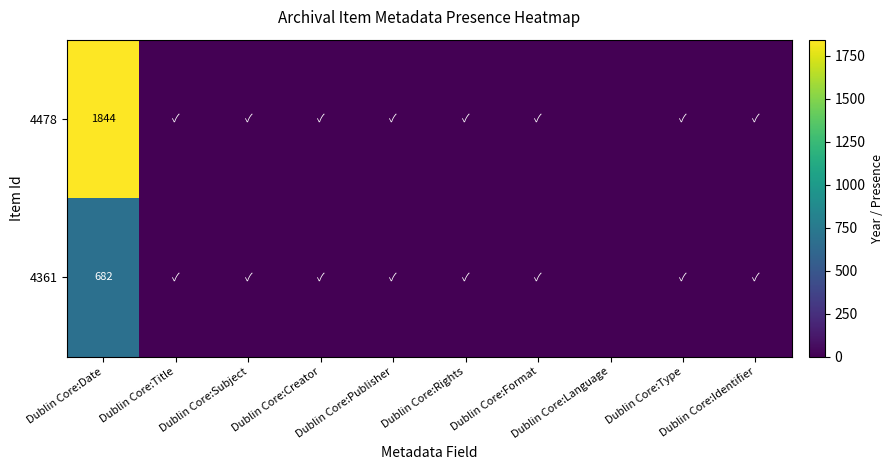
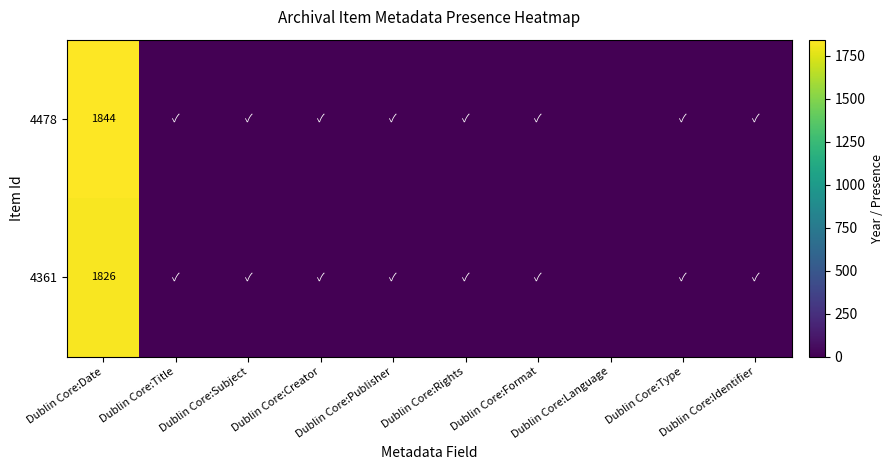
4361, Dublin Core:Date: 682 -> 1826
